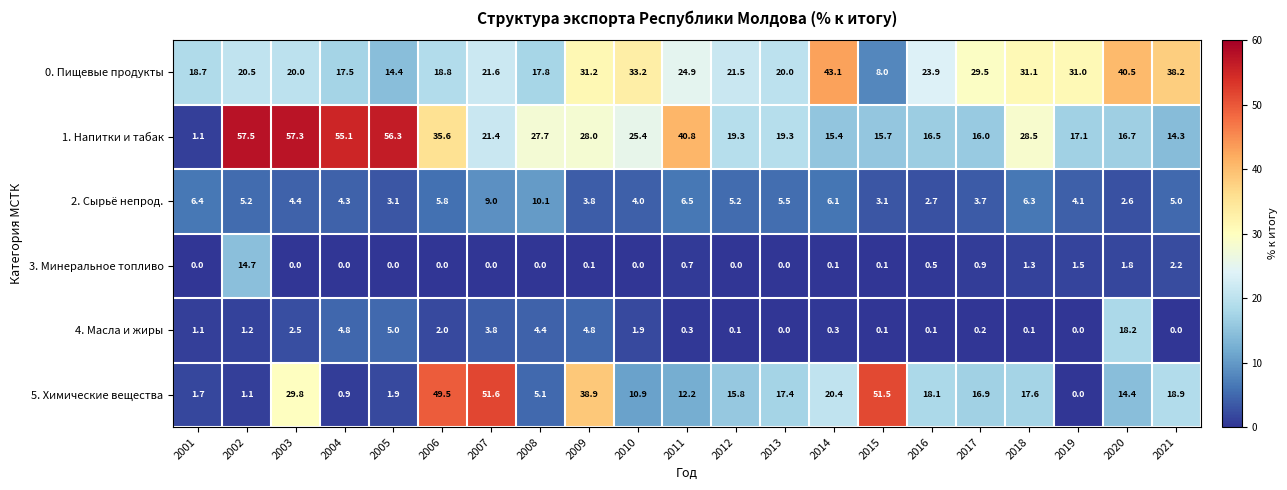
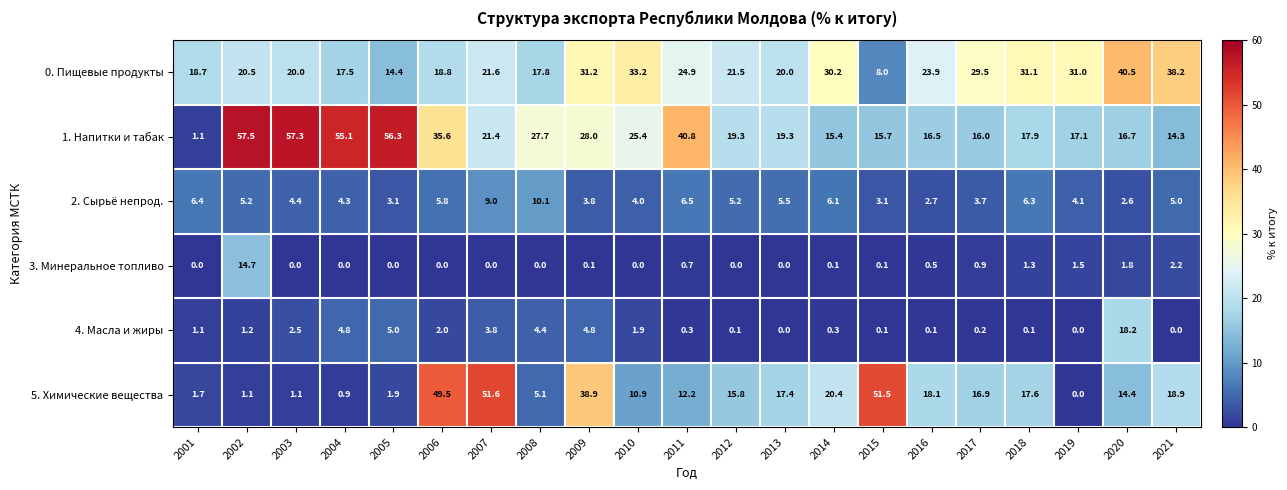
0. Пищевые продукты, 2014: 43.1 -> 30.2
1. Напитки и табак, 2018: 28.5 -> 17.9
5. Химические вещества, 2003: 29.8 -> 1.1
